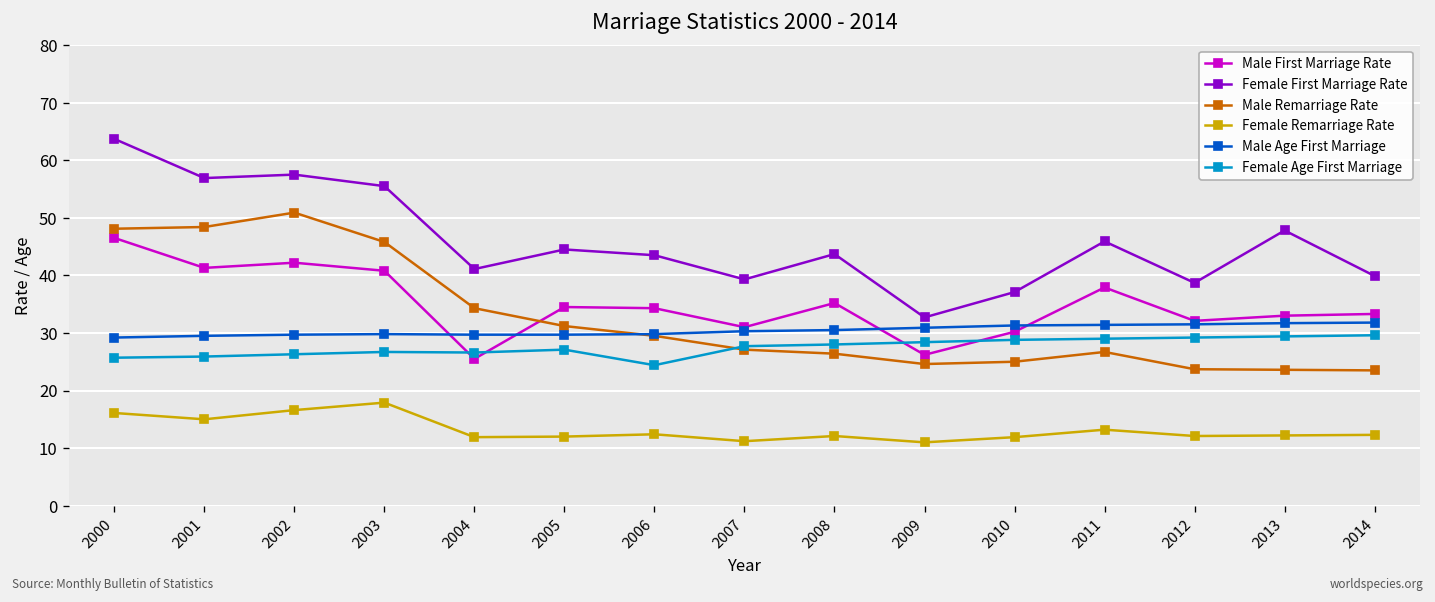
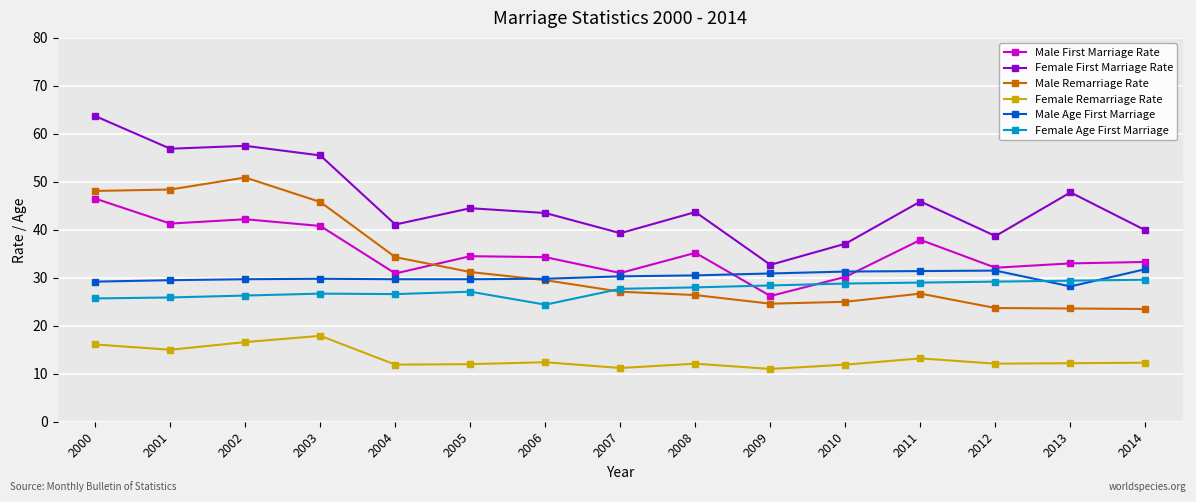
Male First Marriage Rate, 2004: 26 -> 31
Male Age First Marriage, 2013: 32 -> 28
